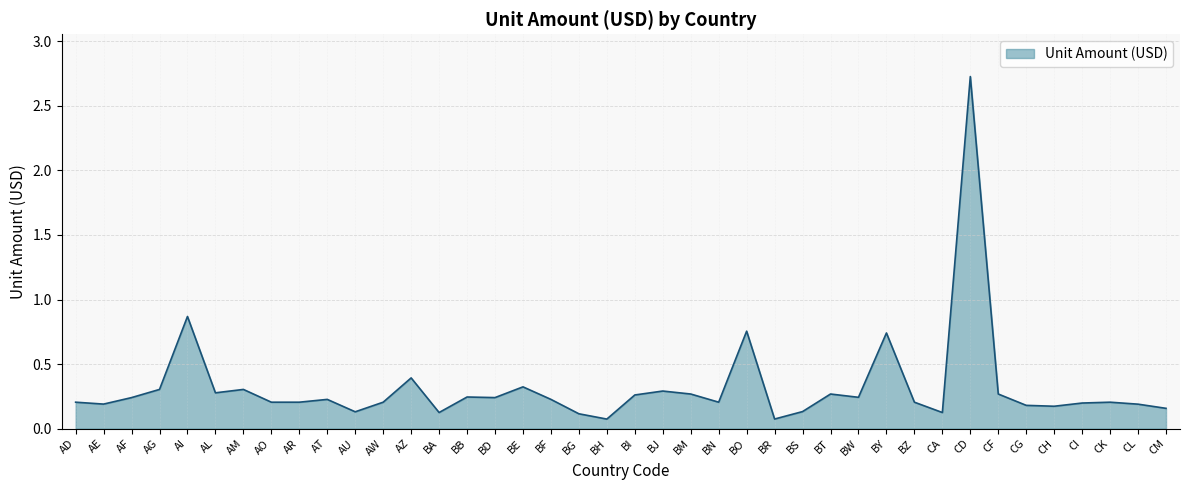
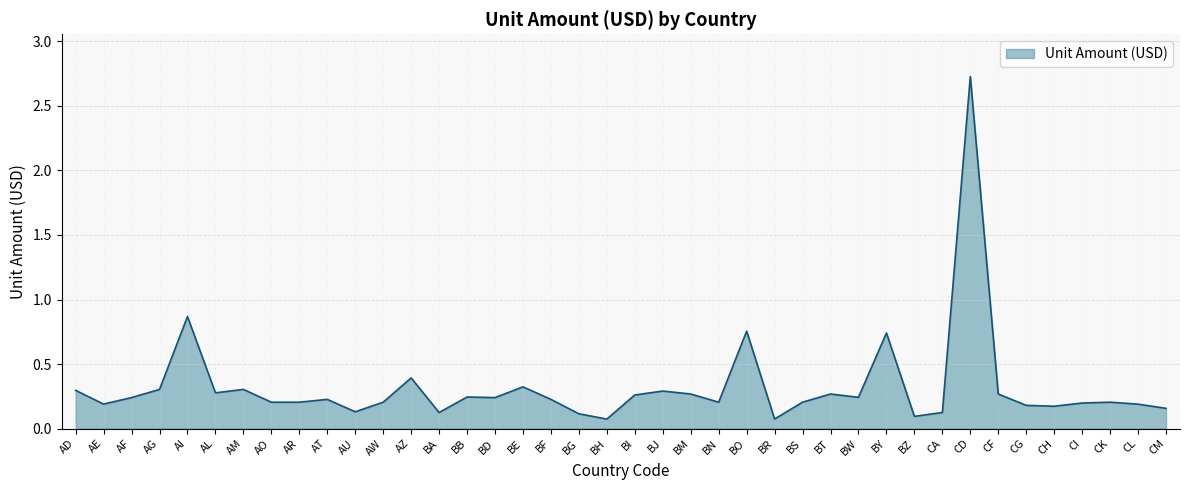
AD: 0.20 -> 0.30
BS: 0.13 -> 0.20
BZ: 0.20 -> 0.10
